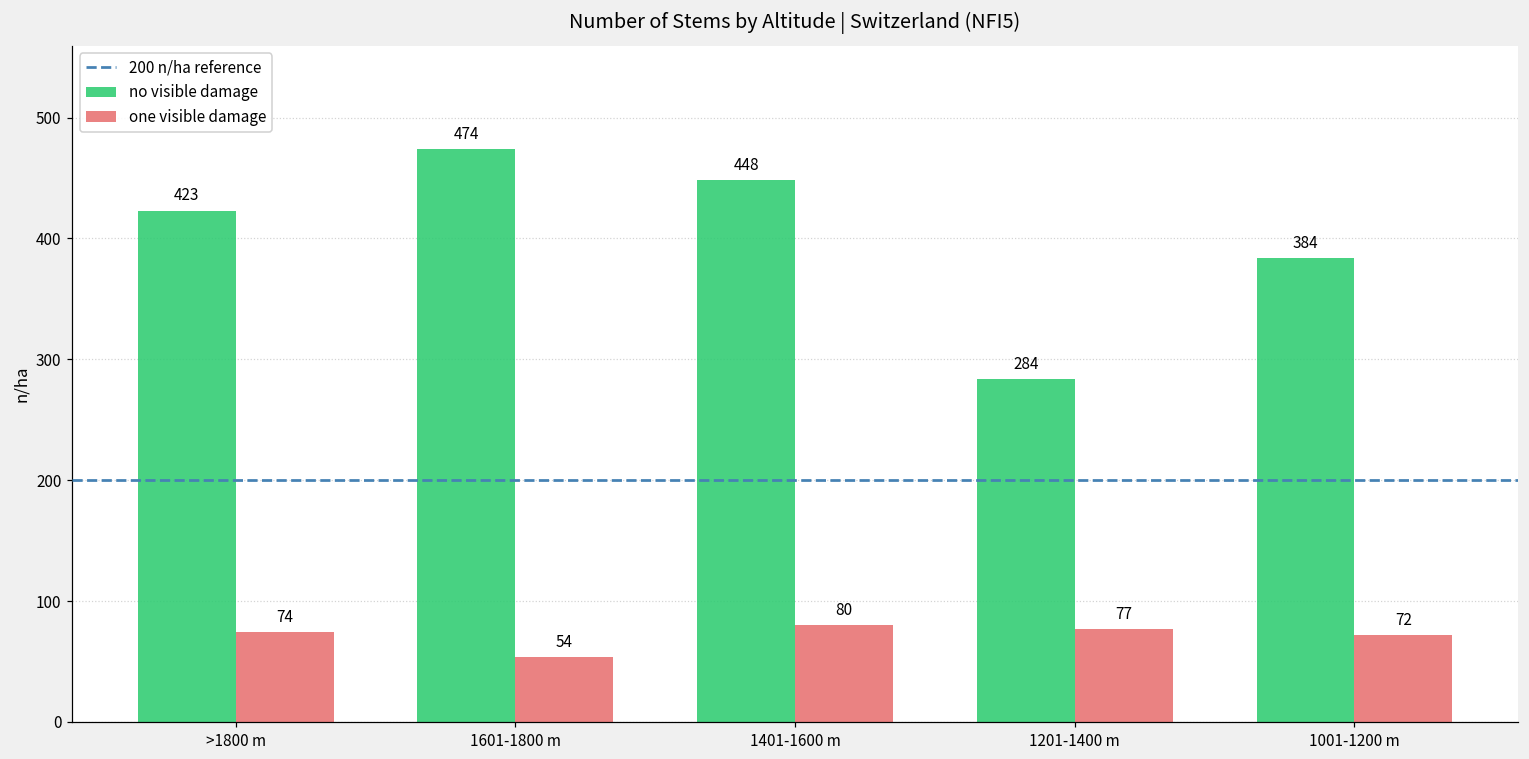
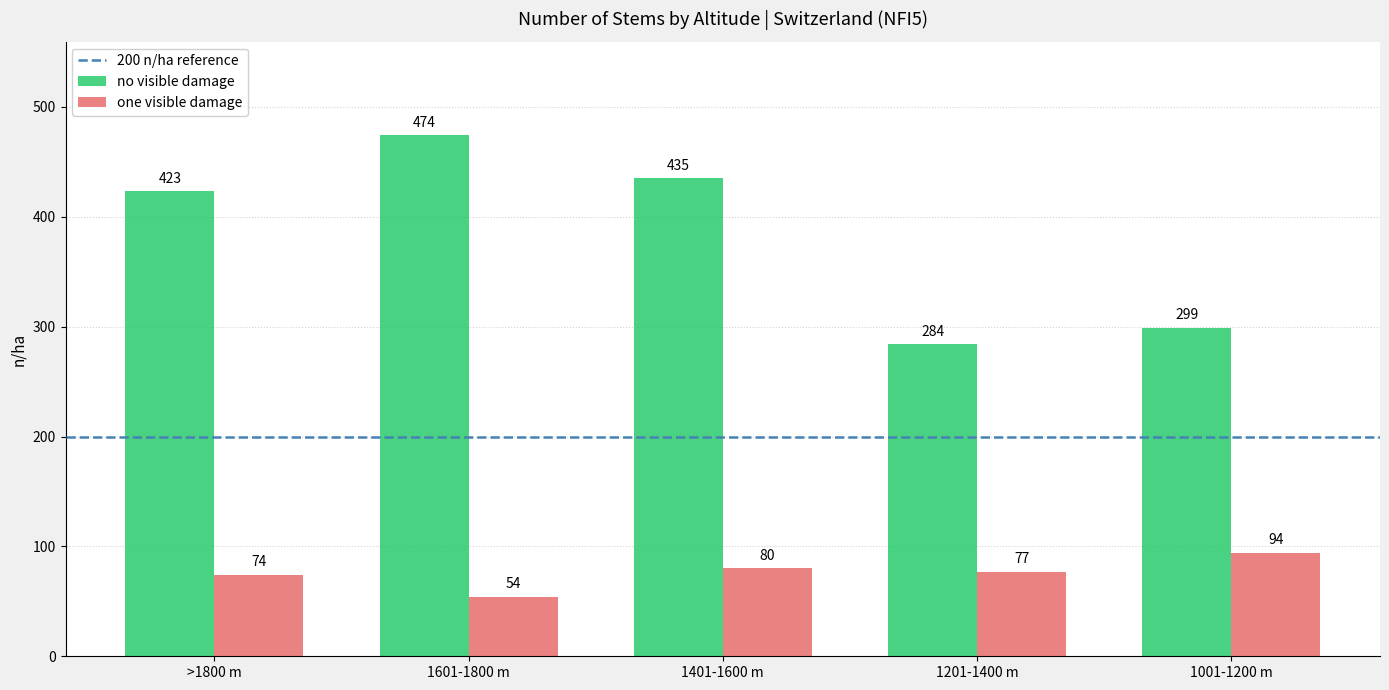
no visible damage, 1401-1600 m: 448 -> 435
no visible damage, 1001-1200 m: 384 -> 299
one visible damage, 1001-1200 m: 72 -> 94
